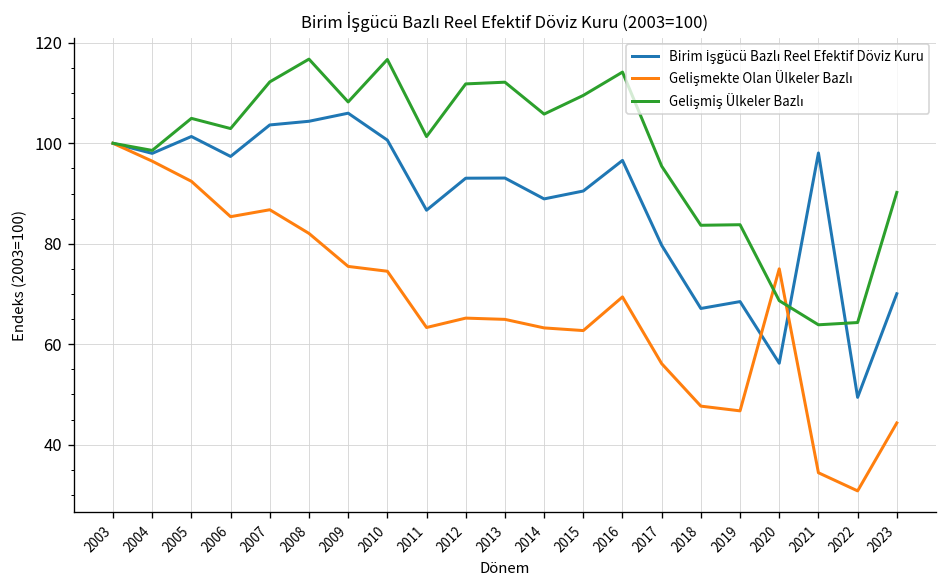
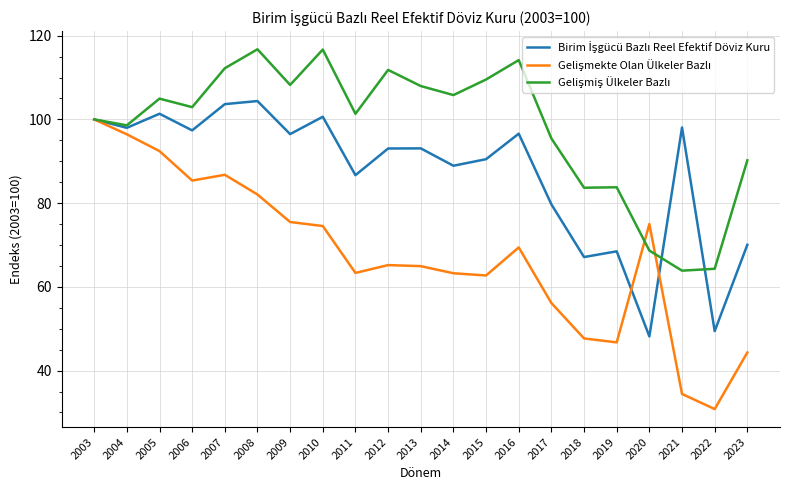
Birim İşgücü Bazlı Reel Efektif Döviz Kuru, 2009: 106 -> 96
Gelişmiş Ülkeler Bazlı, 2013: 112 -> 108
Birim İşgücü Bazlı Reel Efektif Döviz Kuru, 2020: 56 -> 48
